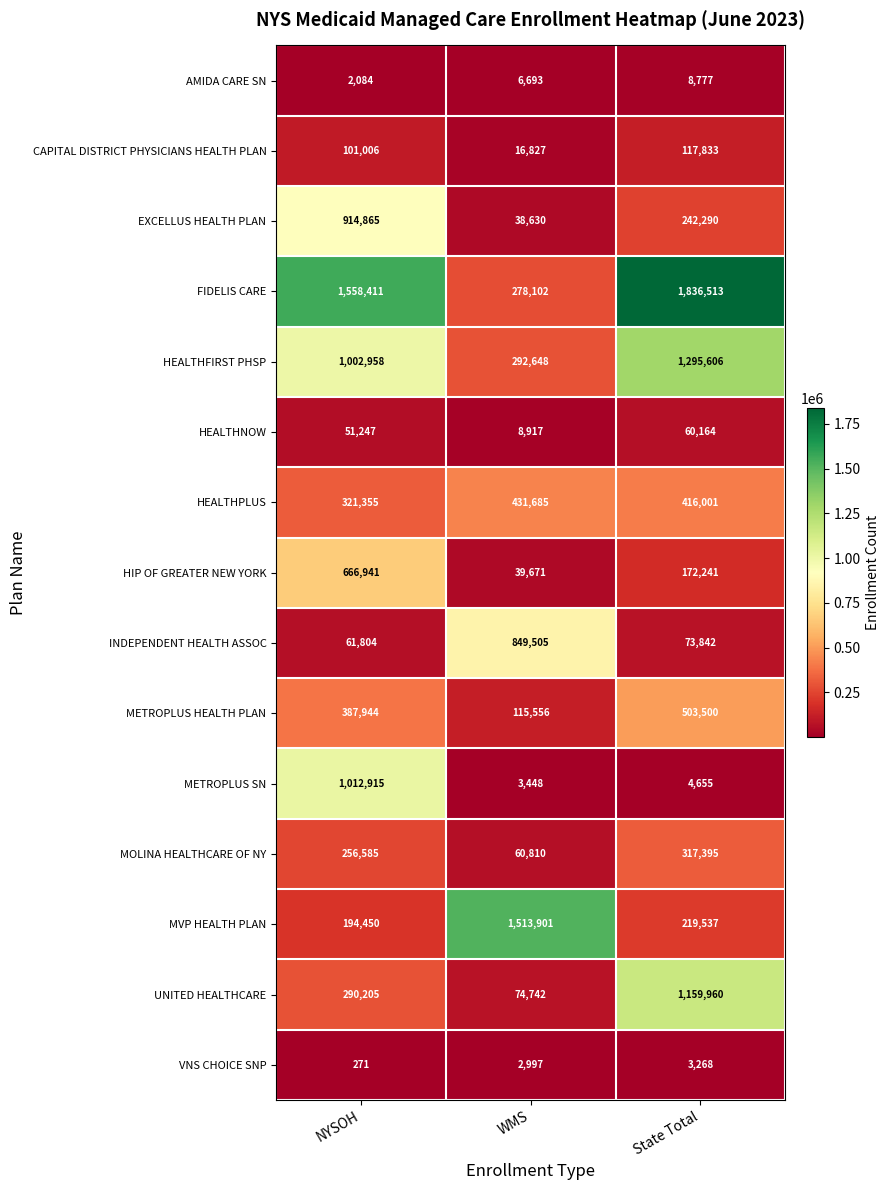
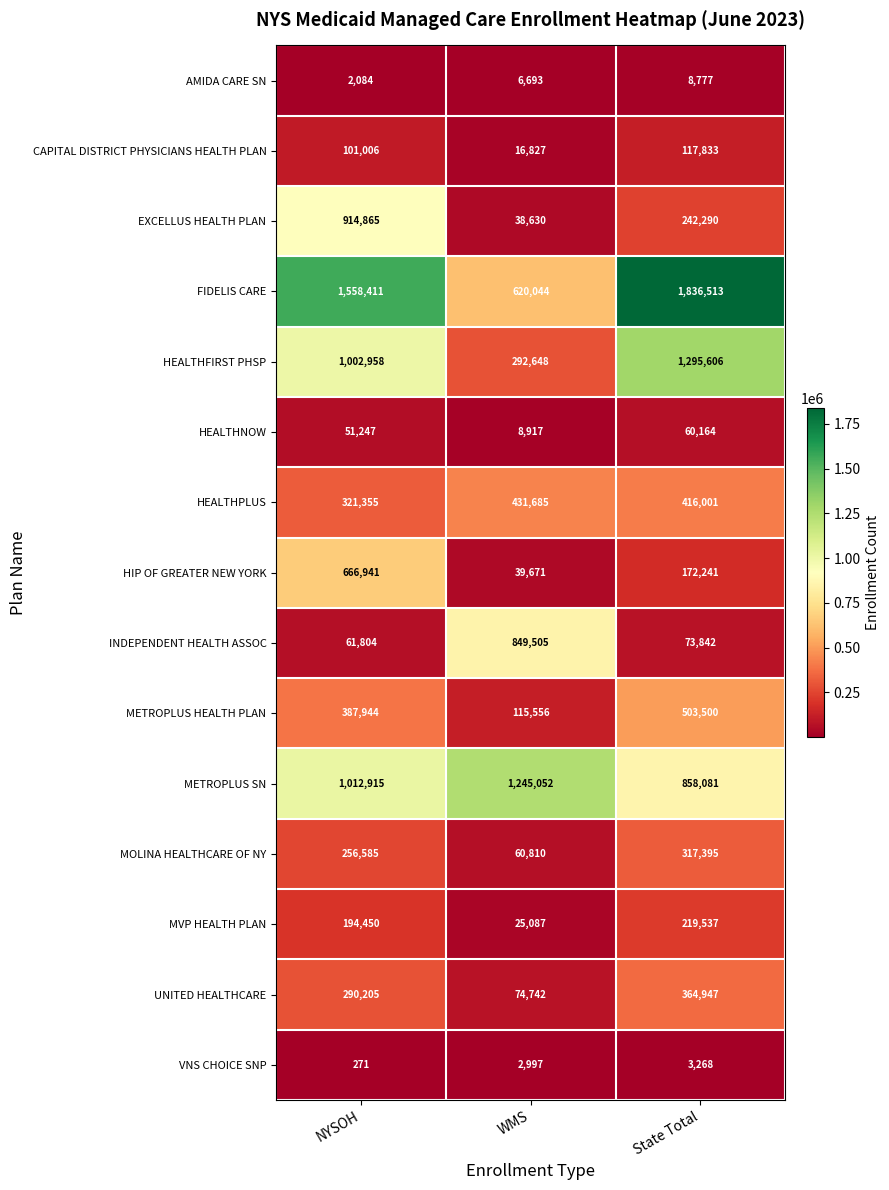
FIDELIS CARE, WMS: 278,102 -> 620,044
METROPLUS SN, WMS: 3,448 -> 1,245,052
METROPLUS SN, State Total: 4,655 -> 858,081
MVP HEALTH PLAN, WMS: 1,513,901 -> 25,087
UNITED HEALTHCARE, State Total: 1,159,960 -> 364,947
